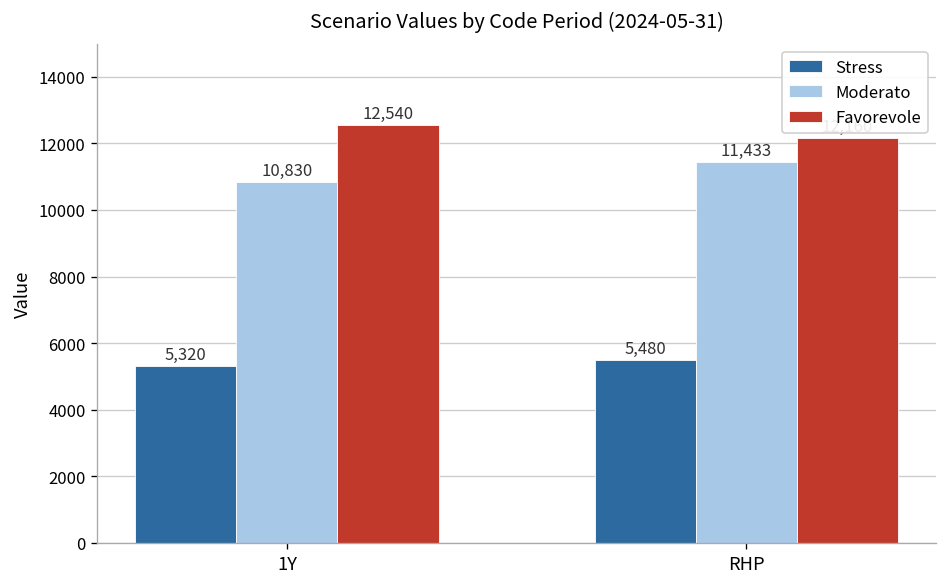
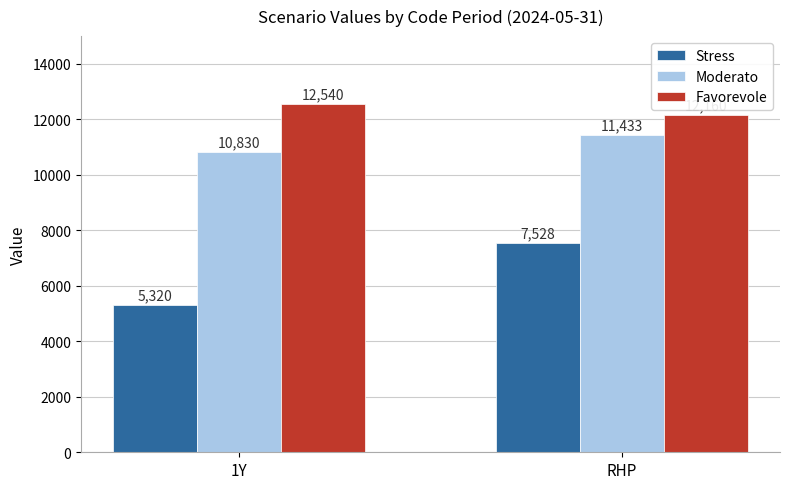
Stress, RHP: 5,480 -> 7,528
